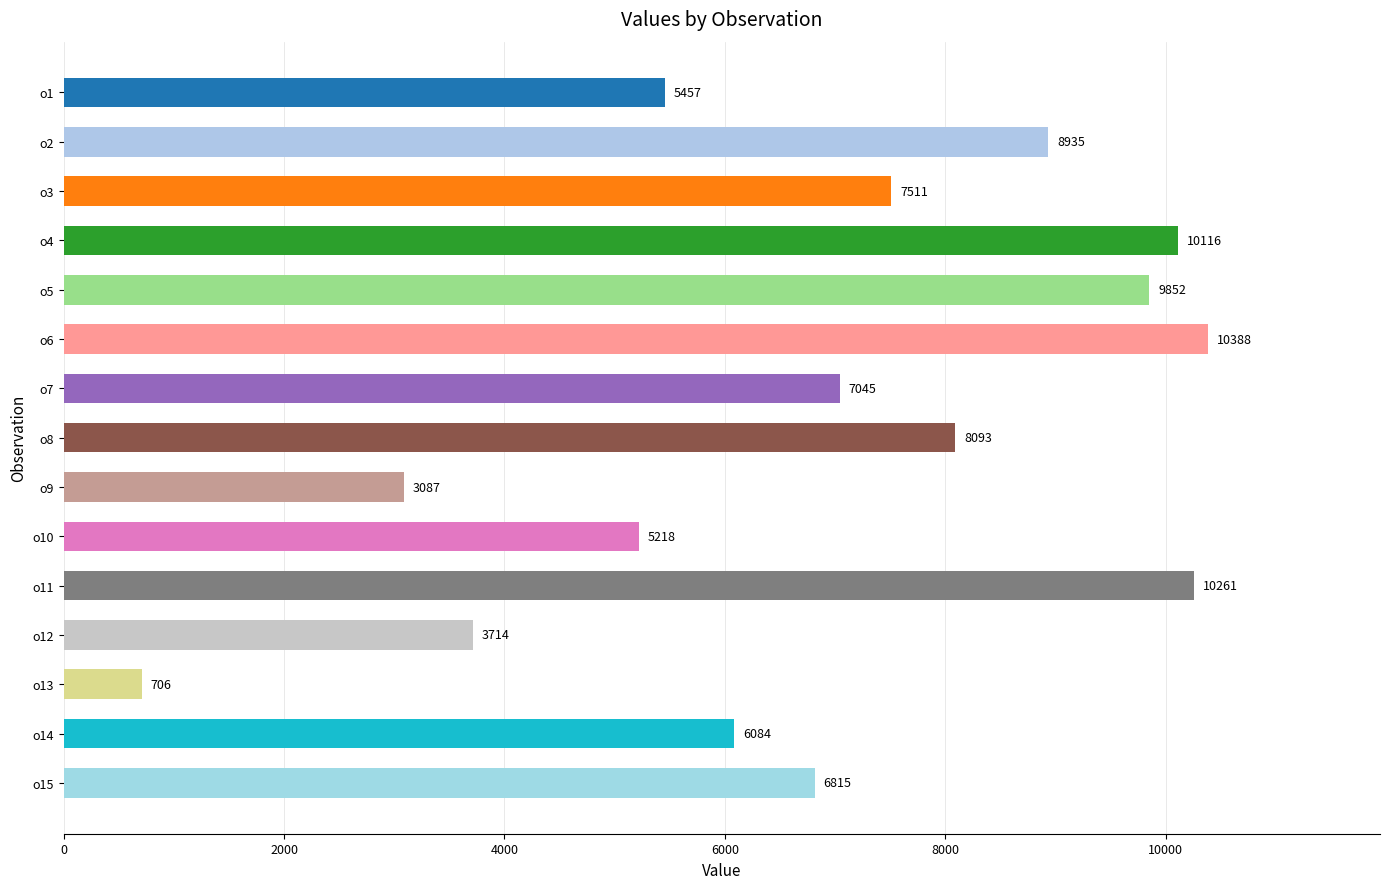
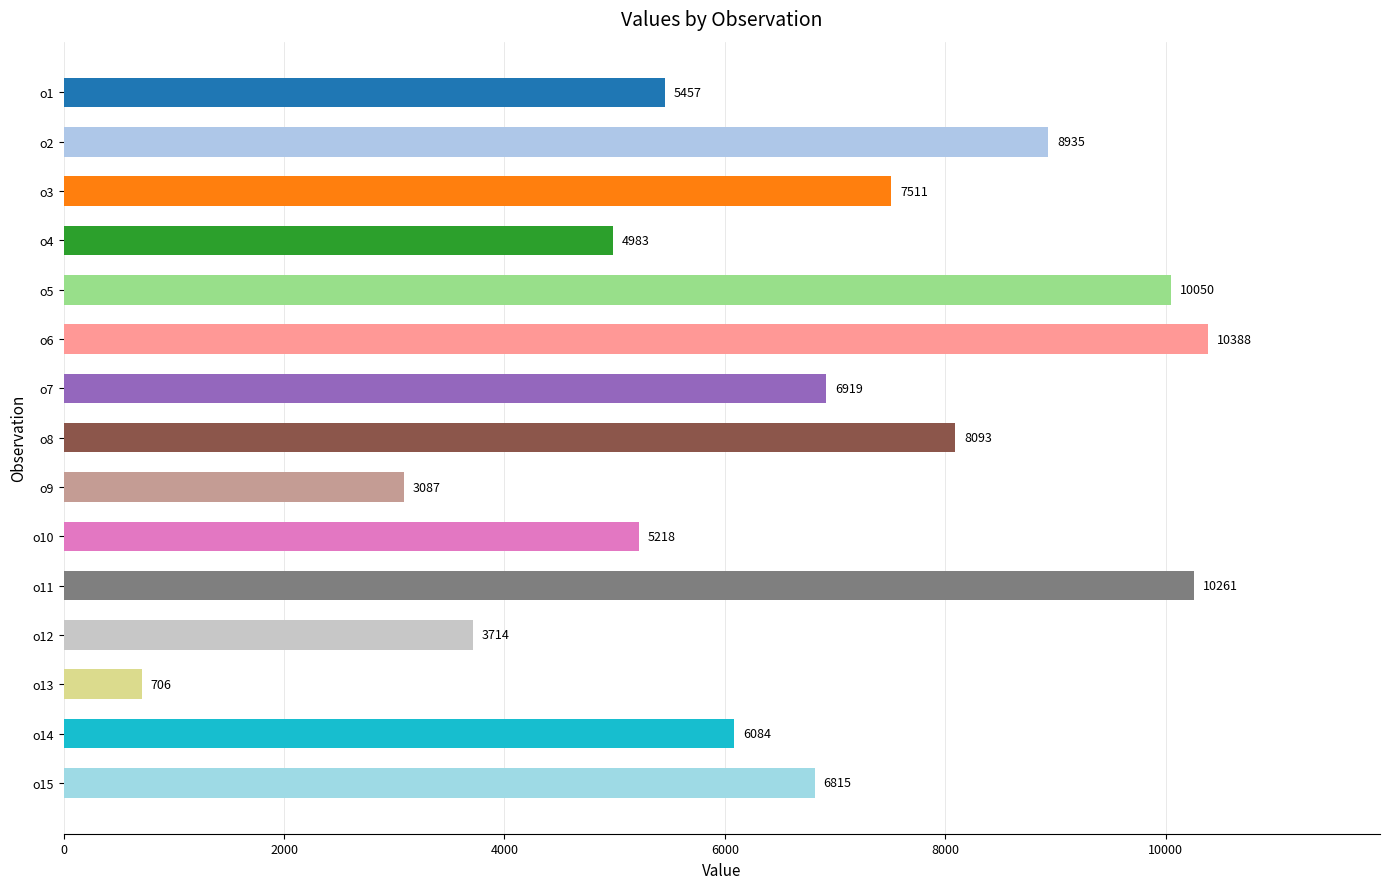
o4: 10116 -> 4983
o5: 9852 -> 10050
o7: 7045 -> 6919
